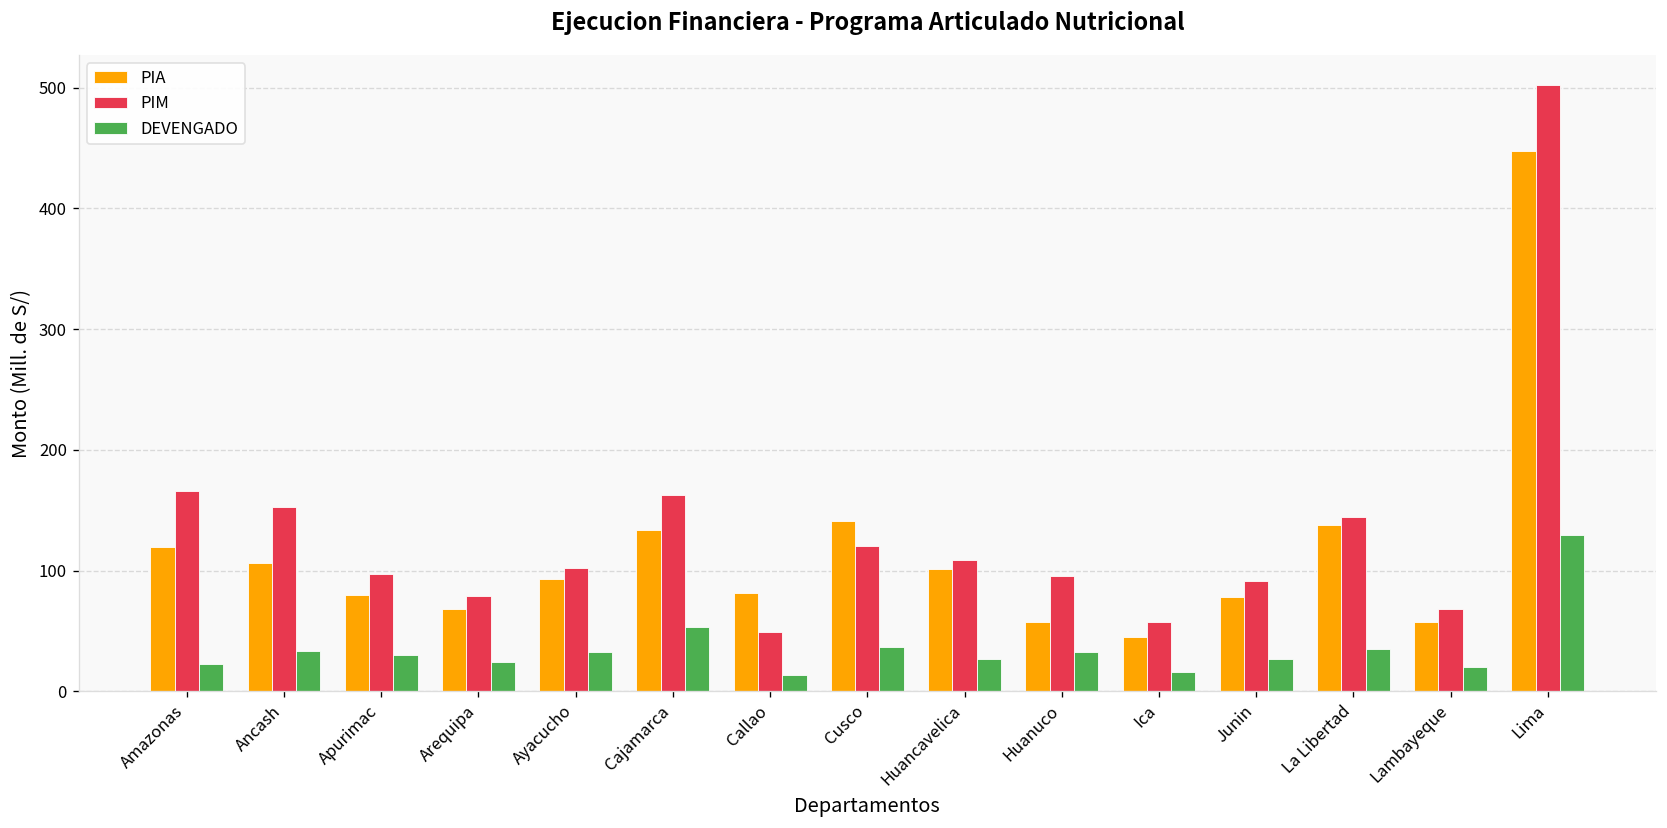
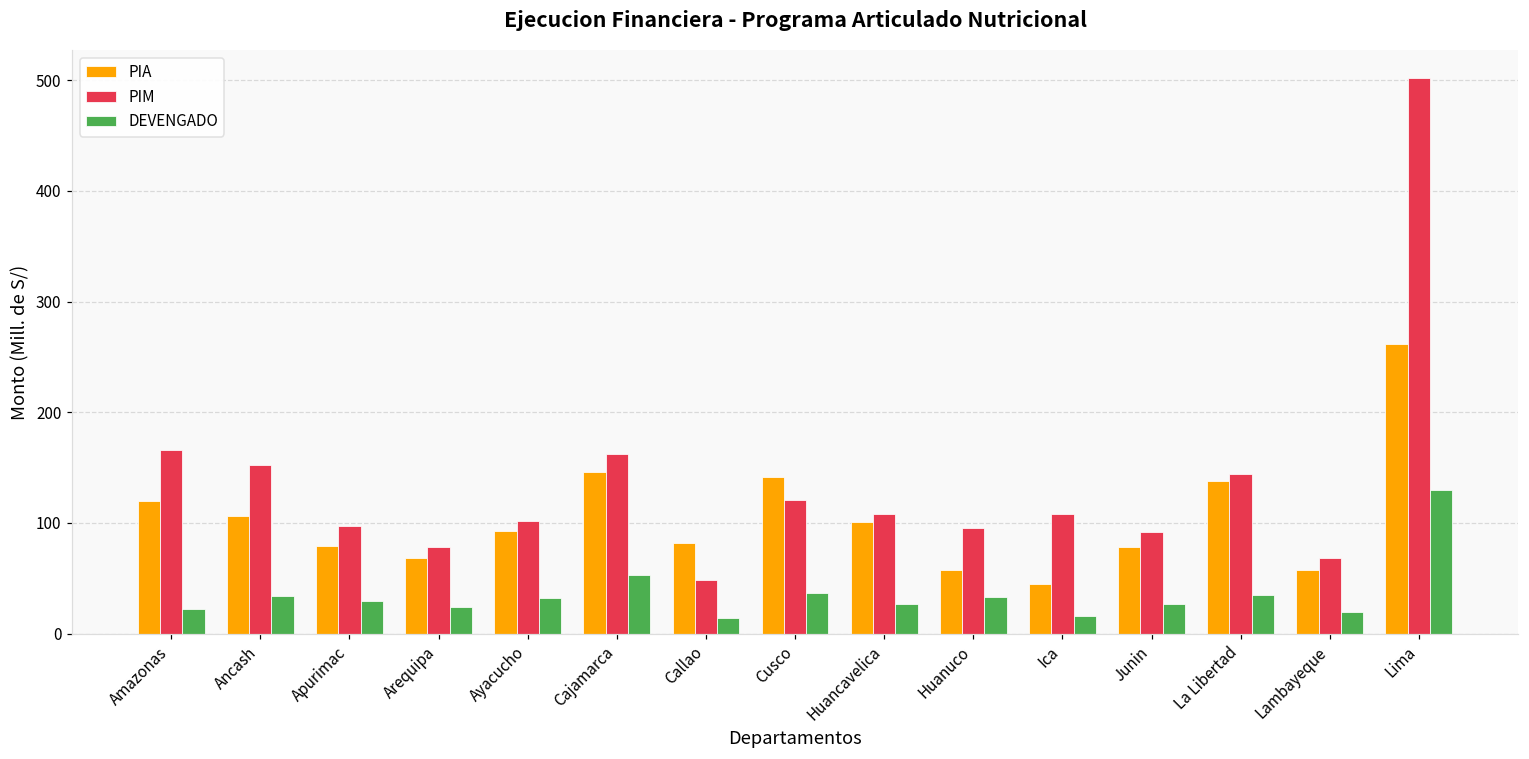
PIA, Cajamarca: 133 -> 146
PIM, Ica: 58 -> 108
PIA, Lima: 447 -> 262
